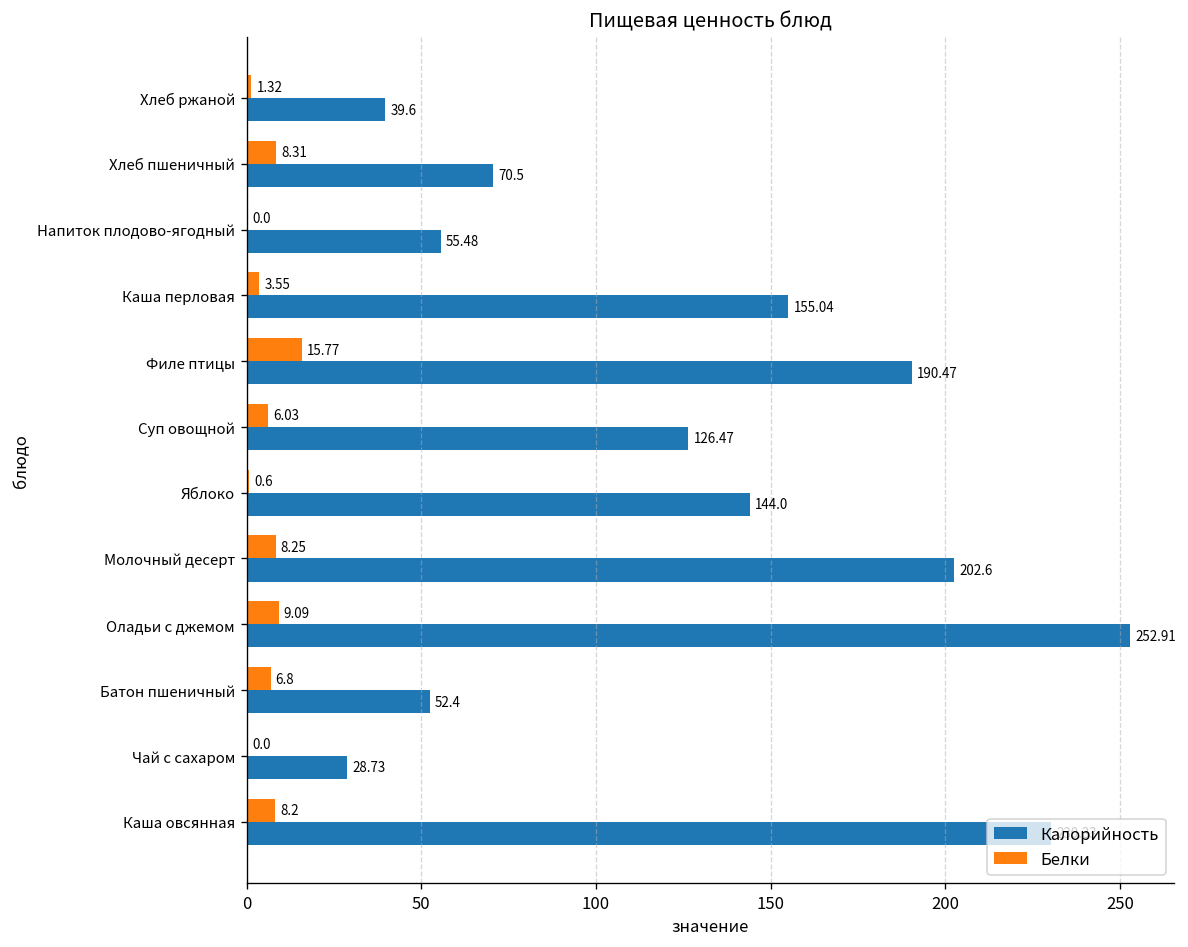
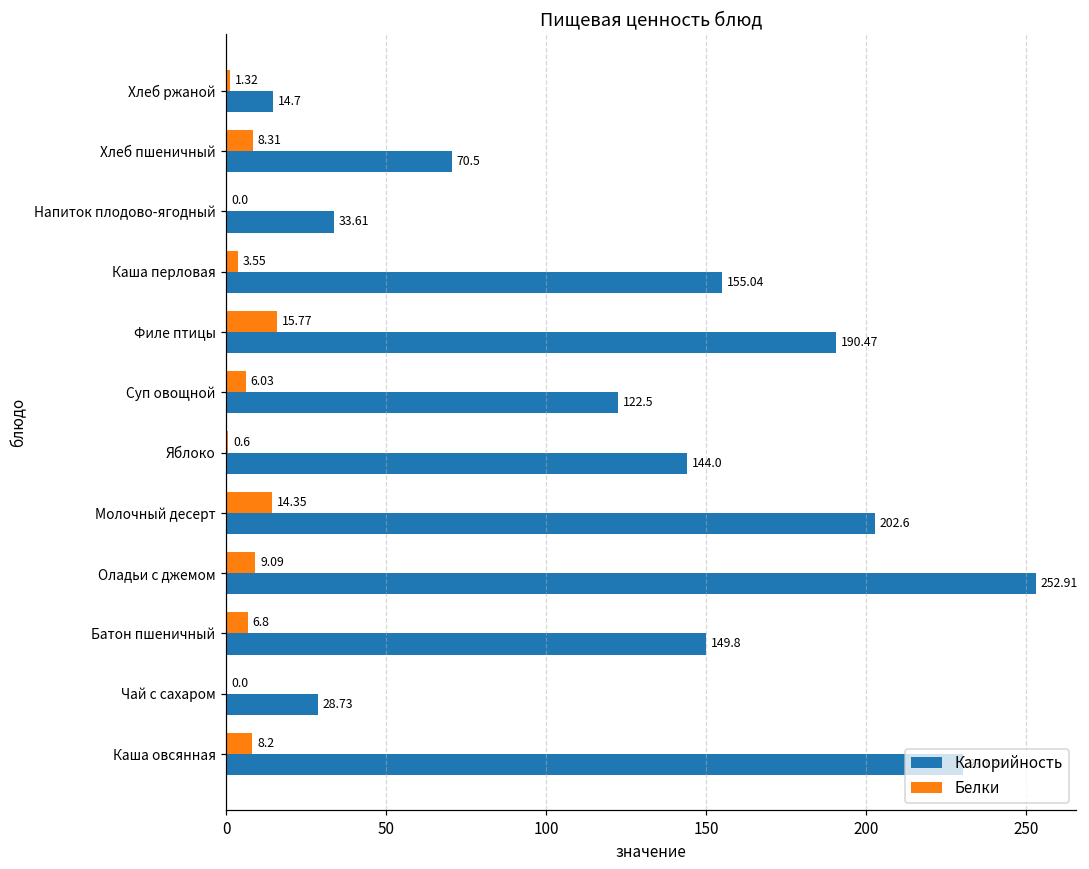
Калорийность, Хлеб ржаной: 39.6 -> 14.7
Калорийность, Напиток плодово-ягодный: 55.48 -> 33.61
Калорийность, Суп овощной: 126.47 -> 122.5
Белки, Молочный десерт: 8.25 -> 14.35
Калорийность, Батон пшеничный: 52.4 -> 149.8
